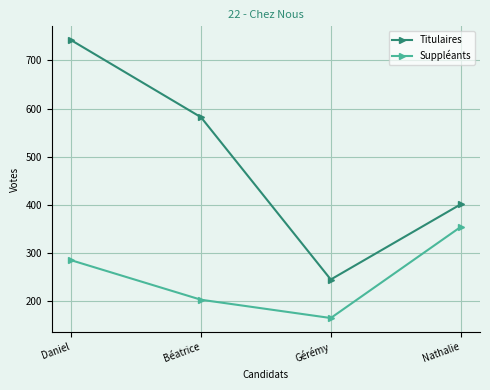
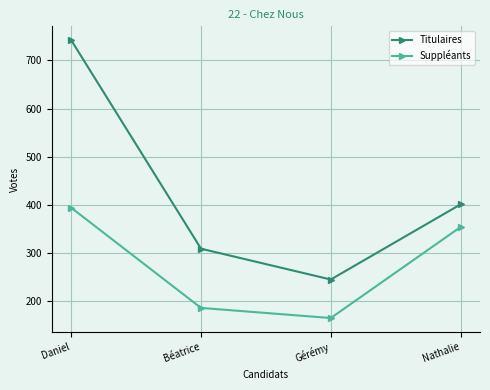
Suppléants, Daniel: 290 -> 390
Titulaires, Béatrice: 580 -> 310
Suppléants, Béatrice: 200 -> 190
